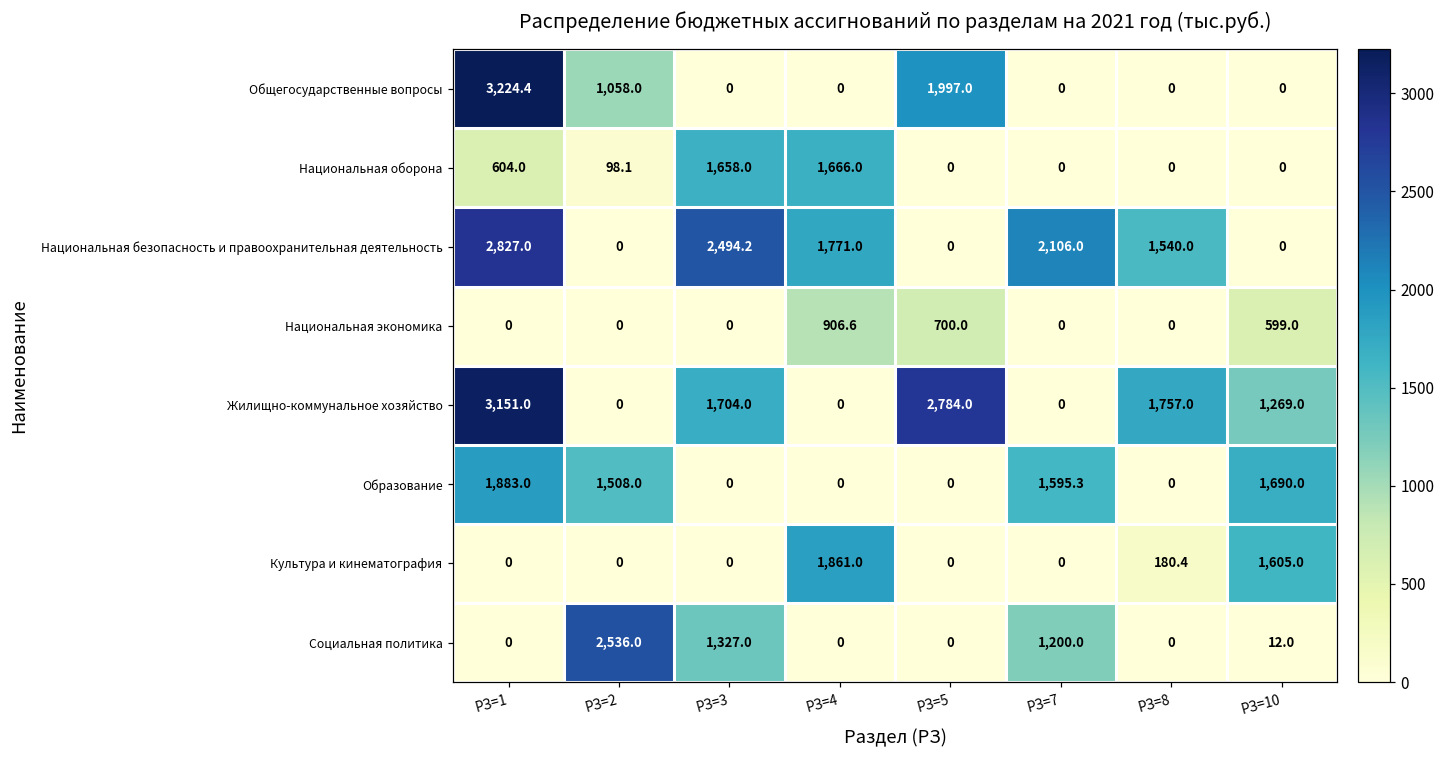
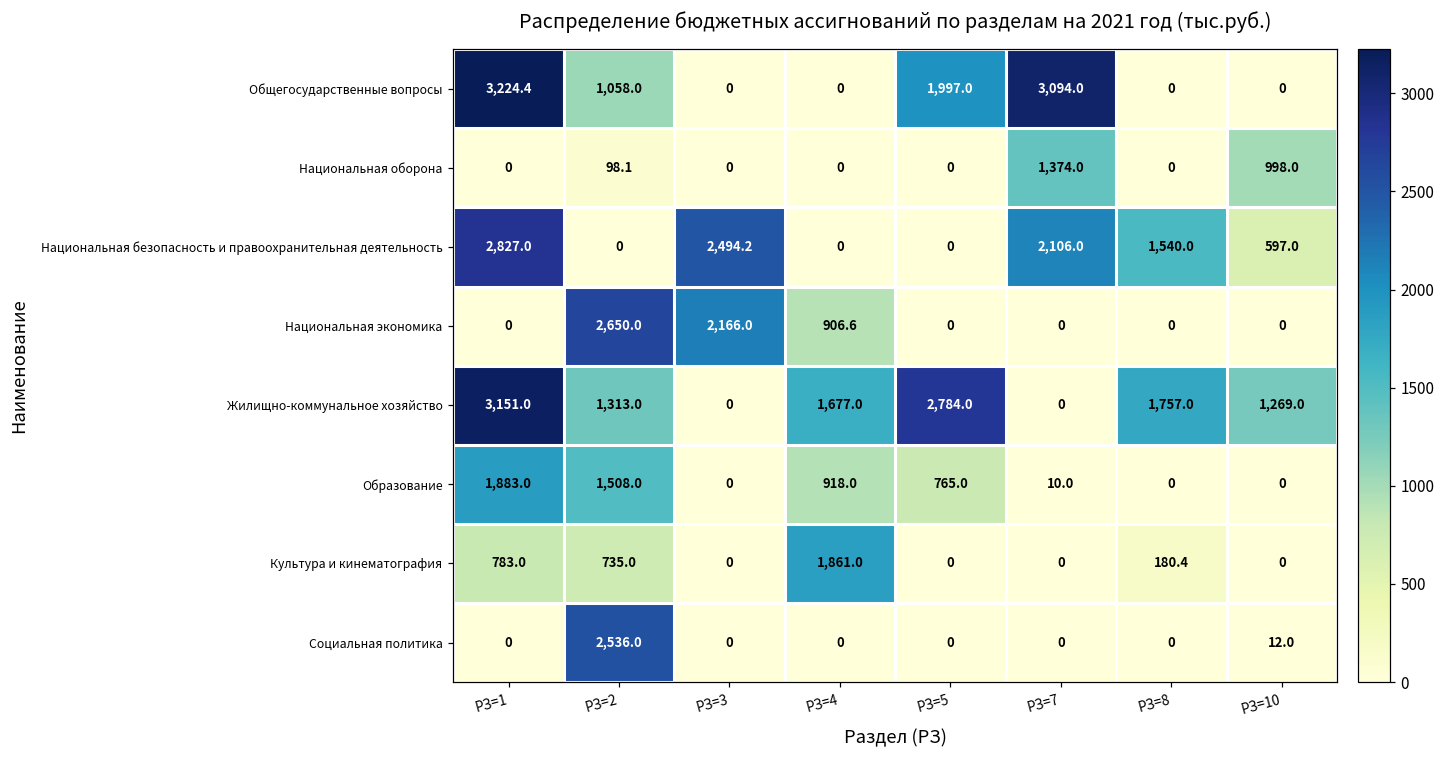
Общегосударственные вопросы, РЗ=7: 0 -> 3,094.0
Национальная оборона, РЗ=1: 604.0 -> 0
Национальная оборона, РЗ=3: 1,658.0 -> 0
Национальная оборона, РЗ=4: 1,666.0 -> 0
Национальная оборона, РЗ=7: 0 -> 1,374.0
Национальная оборона, РЗ=10: 0 -> 998.0
Национальная безопасность и правоохранительная деятельность, РЗ=4: 1,771.0 -> 0
Национальная безопасность и правоохранительная деятельность, РЗ=10: 0 -> 597.0
Национальная экономика, РЗ=2: 0 -> 2,650.0
Национальная экономика, РЗ=3: 0 -> 2,166.0
Национальная экономика, РЗ=5: 700.0 -> 0
Национальная экономика, РЗ=10: 599.0 -> 0
Жилищно-коммунальное хозяйство, РЗ=2: 0 -> 1,313.0
Жилищно-коммунальное хозяйство, РЗ=3: 1,704.0 -> 0
Жилищно-коммунальное хозяйство, РЗ=4: 0 -> 1,677.0
Образование, РЗ=4: 0 -> 918.0
Образование, РЗ=5: 0 -> 765.0
Образование, РЗ=7: 1,595.3 -> 10.0
Образование, РЗ=10: 1,690.0 -> 0
Культура и кинематография, РЗ=1: 0 -> 783.0
Культура и кинематография, РЗ=2: 0 -> 735.0
Культура и кинематография, РЗ=10: 1,605.0 -> 0
Социальная политика, РЗ=3: 1,327.0 -> 0
Социальная политика, РЗ=7: 1,200.0 -> 0
